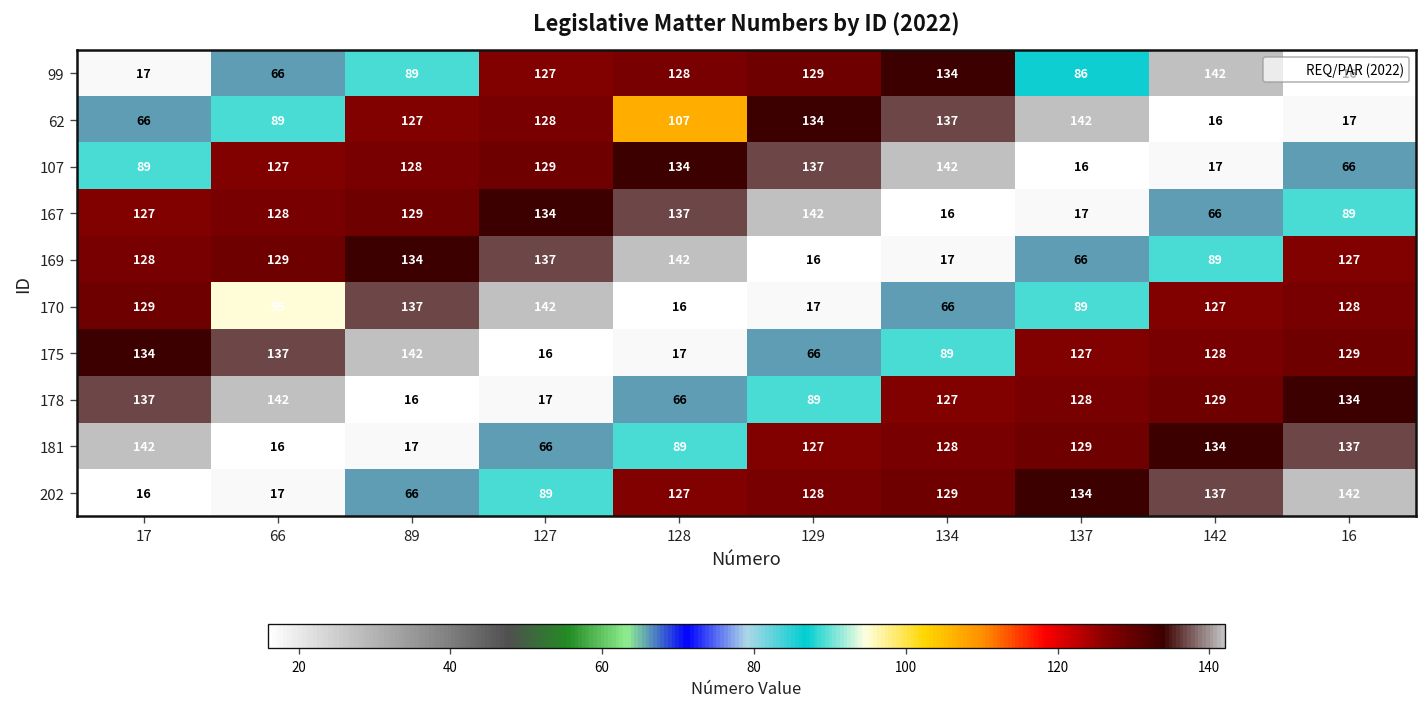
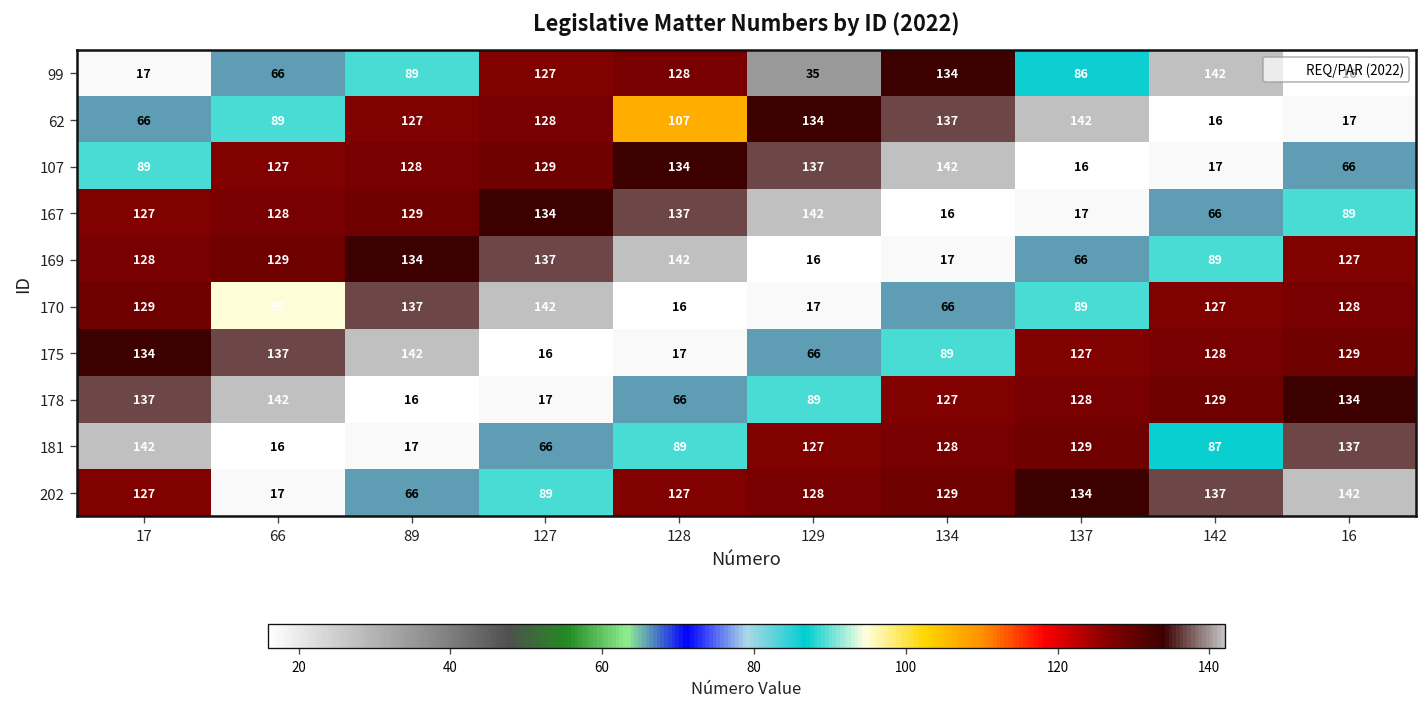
99, 129: 129 -> 35
181, 142: 134 -> 87
202, 17: 16 -> 127
